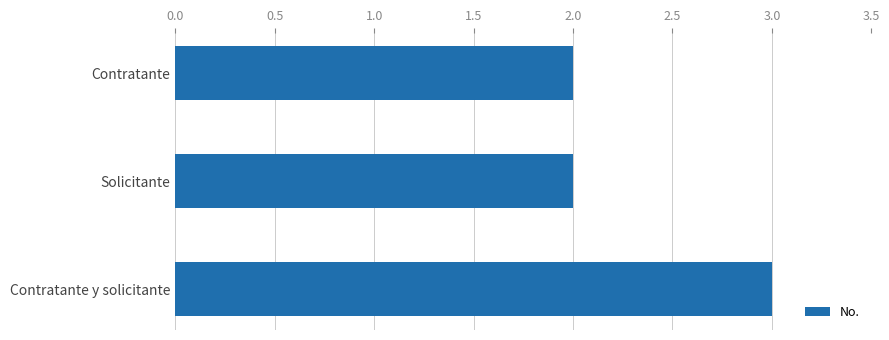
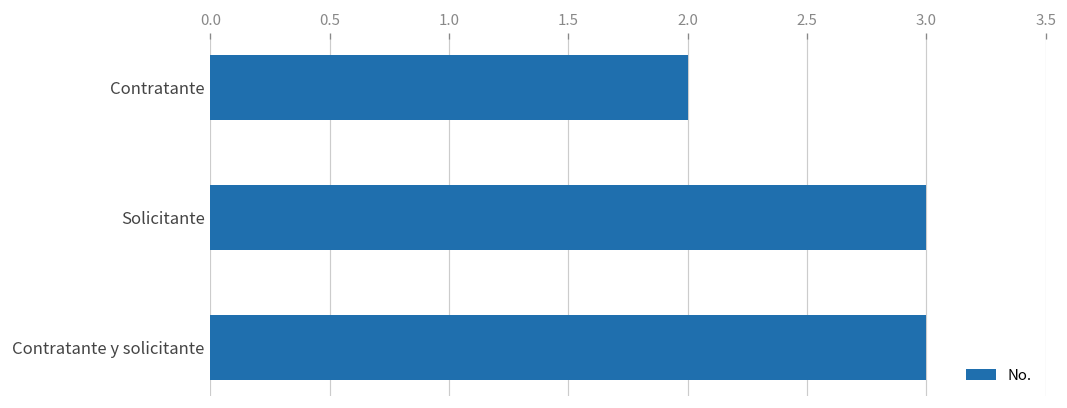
Solicitante: 2 -> 3
